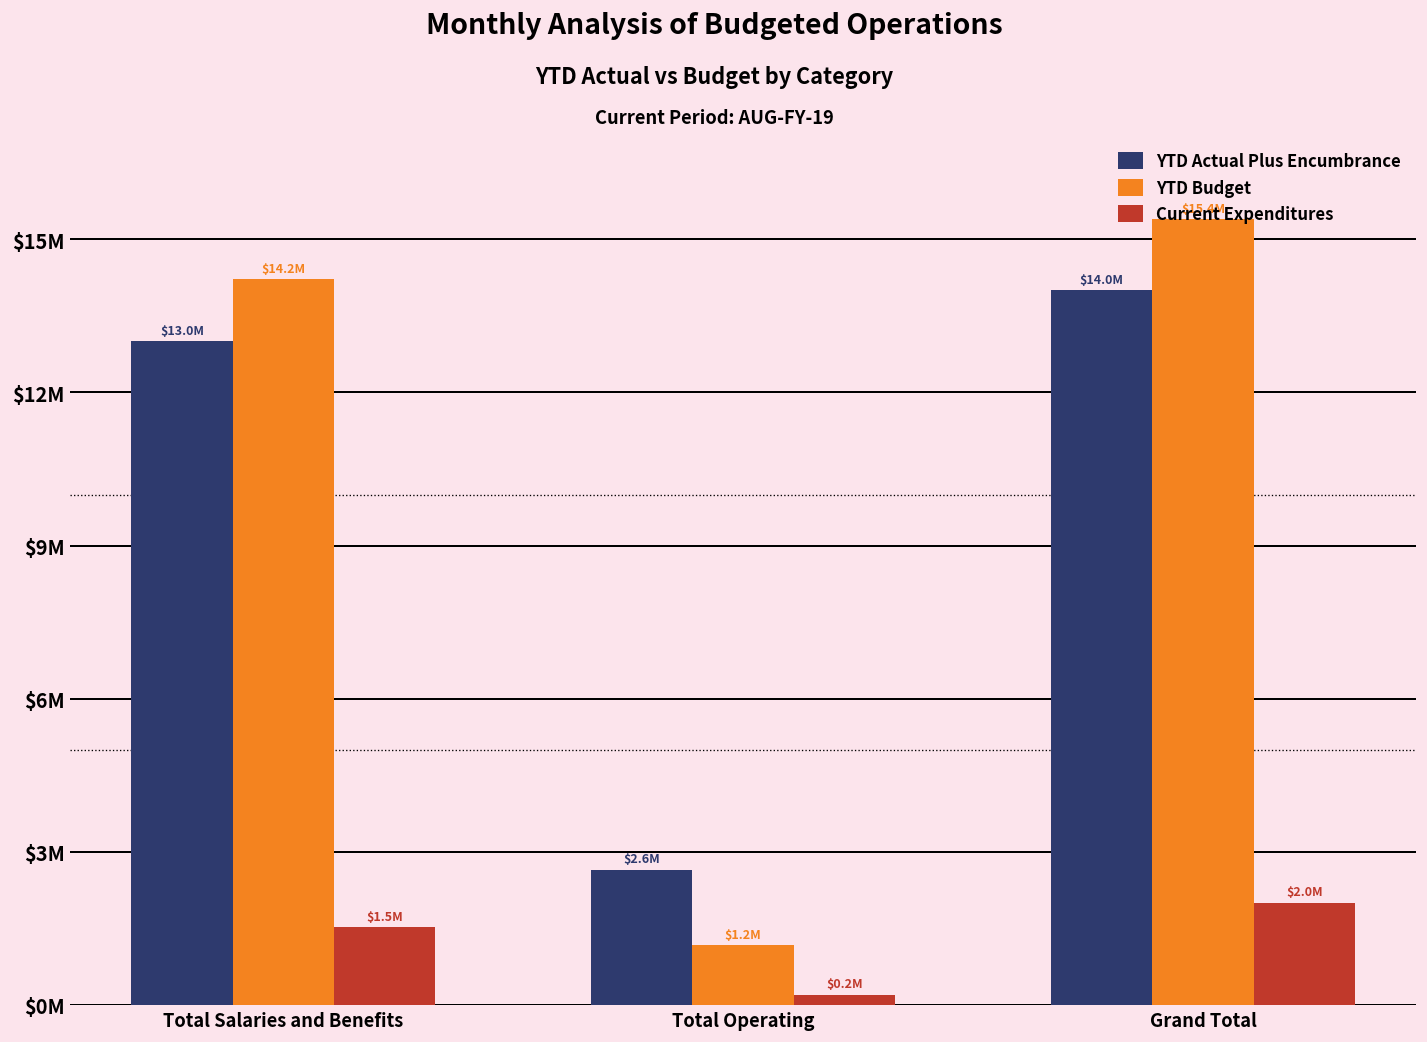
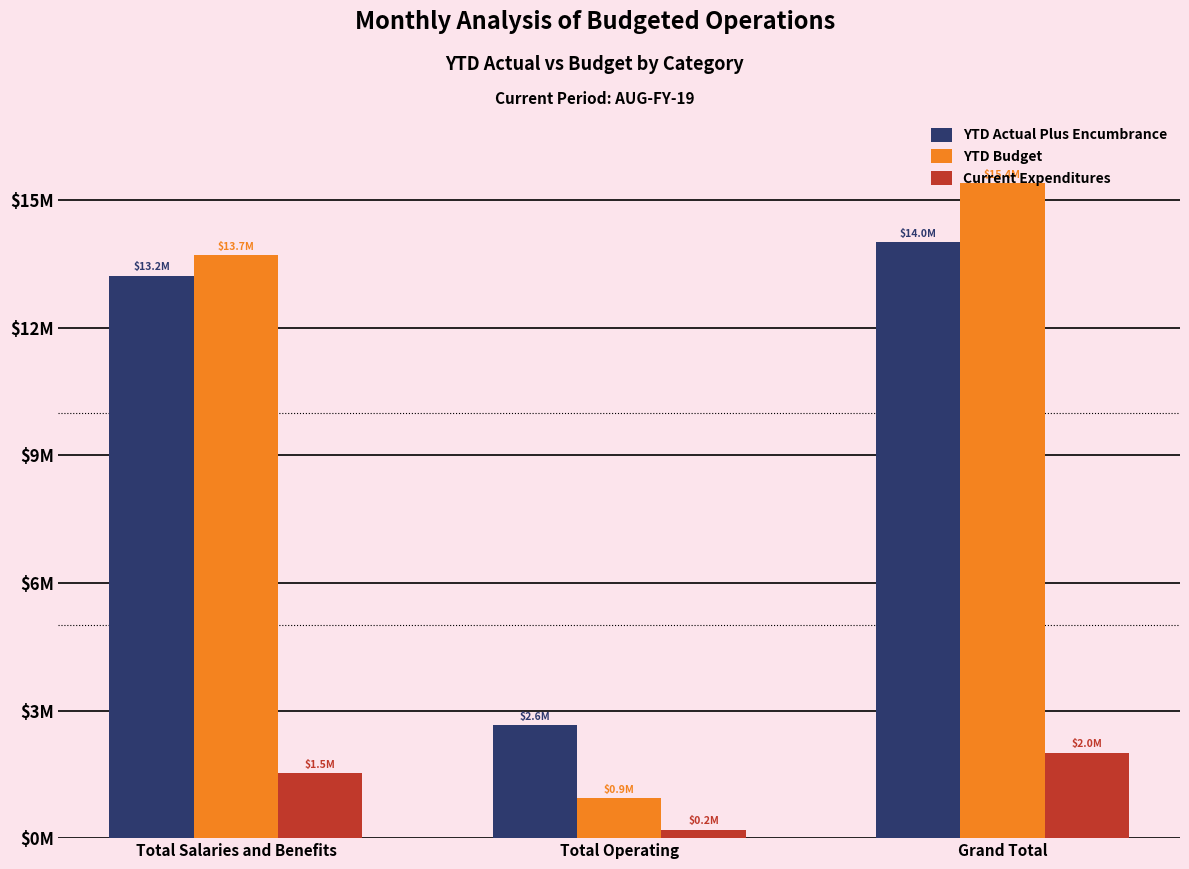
YTD Actual Plus Encumbrance, Total Salaries and Benefits: $13.0M -> $13.2M
YTD Budget, Total Salaries and Benefits: $14.2M -> $13.7M
YTD Budget, Total Operating: $1.2M -> $0.9M
